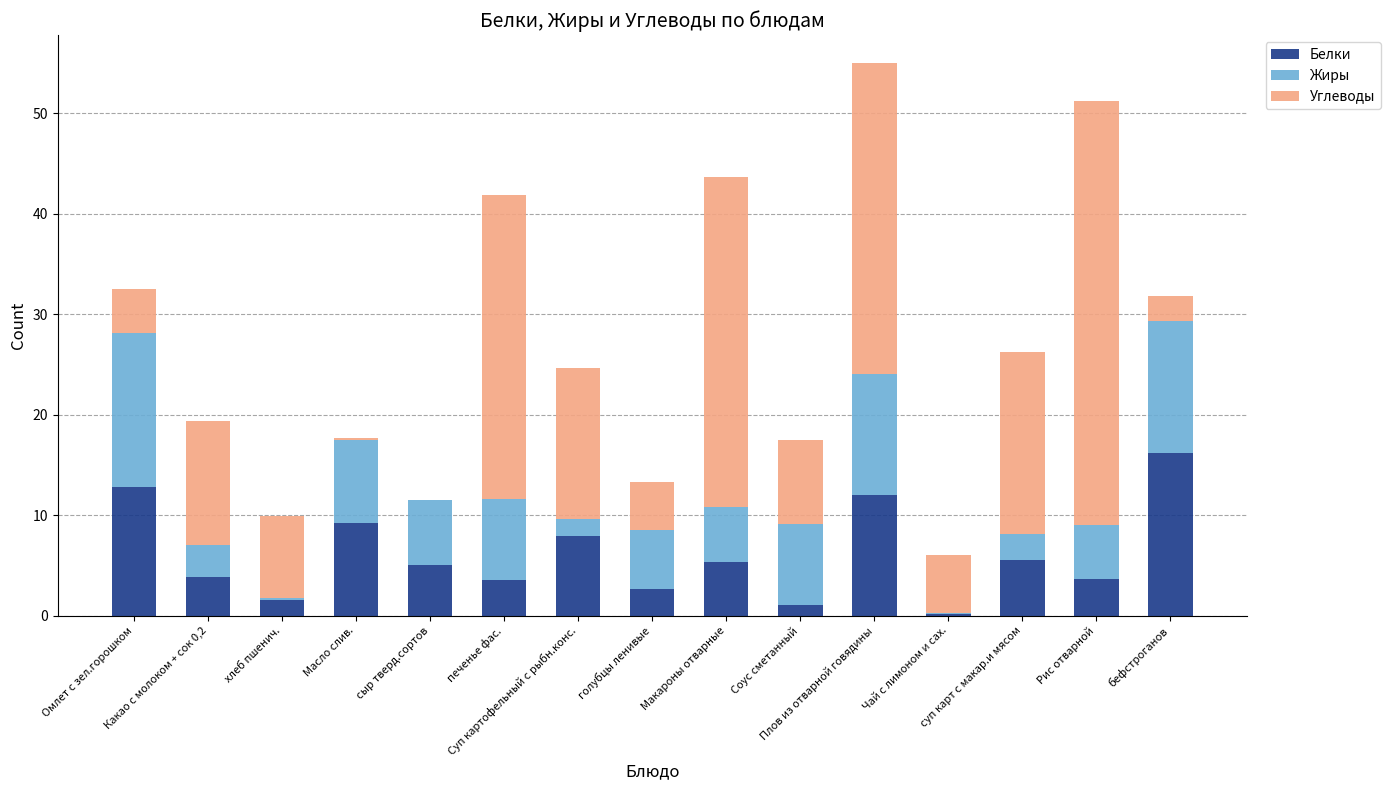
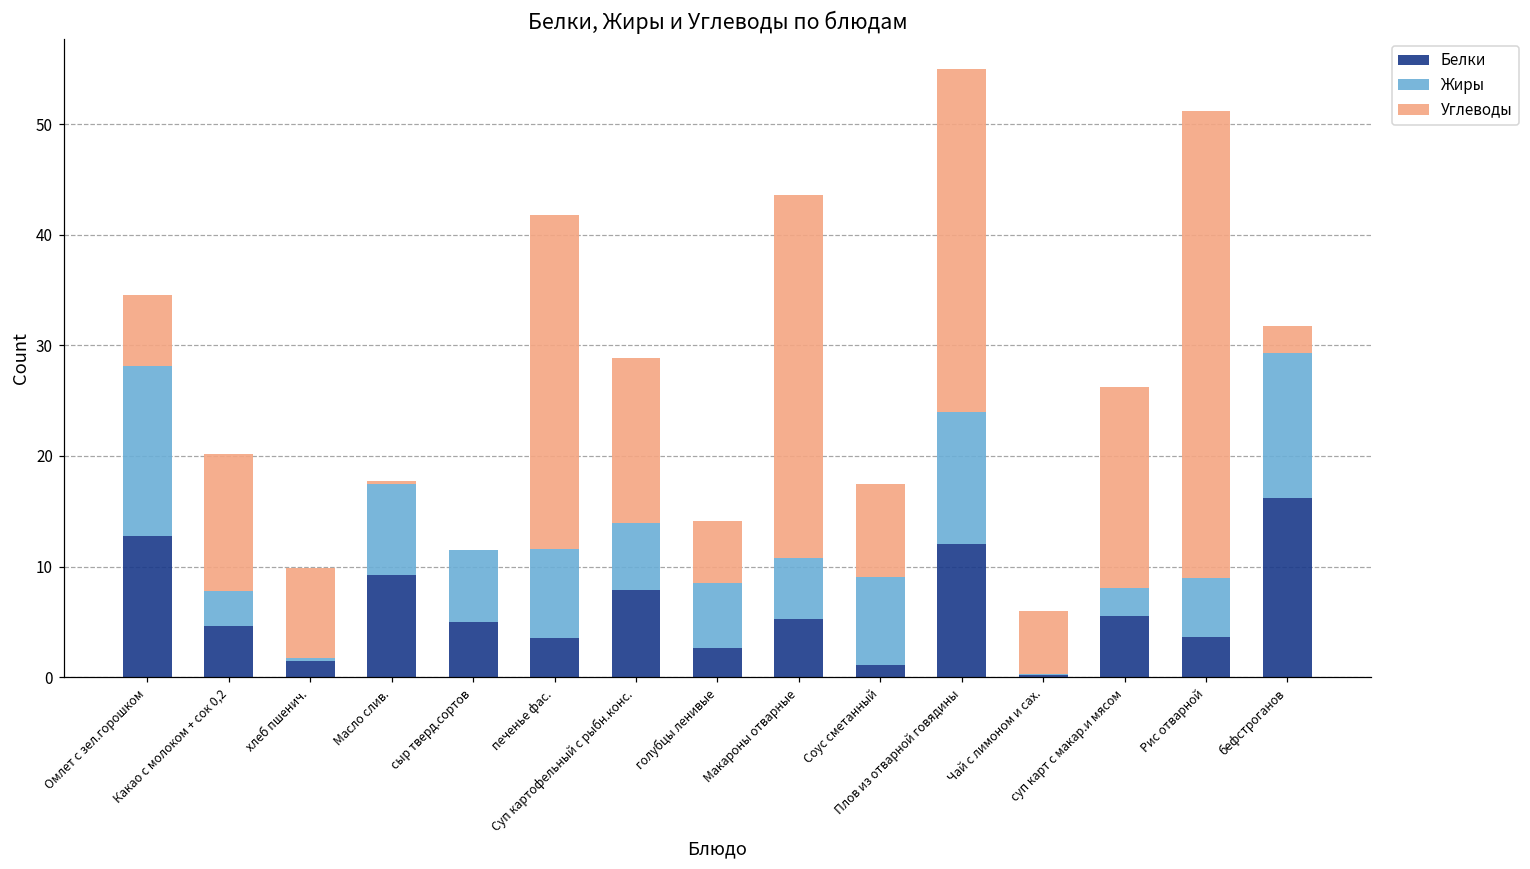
Углеводы, Омлет с зел.горошком: 4.4 -> 6.5
Белки, Какао с молоком + сок 0,2: 3.8 -> 4.6
Жиры, Суп картофельный с рыбн.конс.: 1.7 -> 6.0
Углеводы, голубцы ленивые: 4.8 -> 5.6
